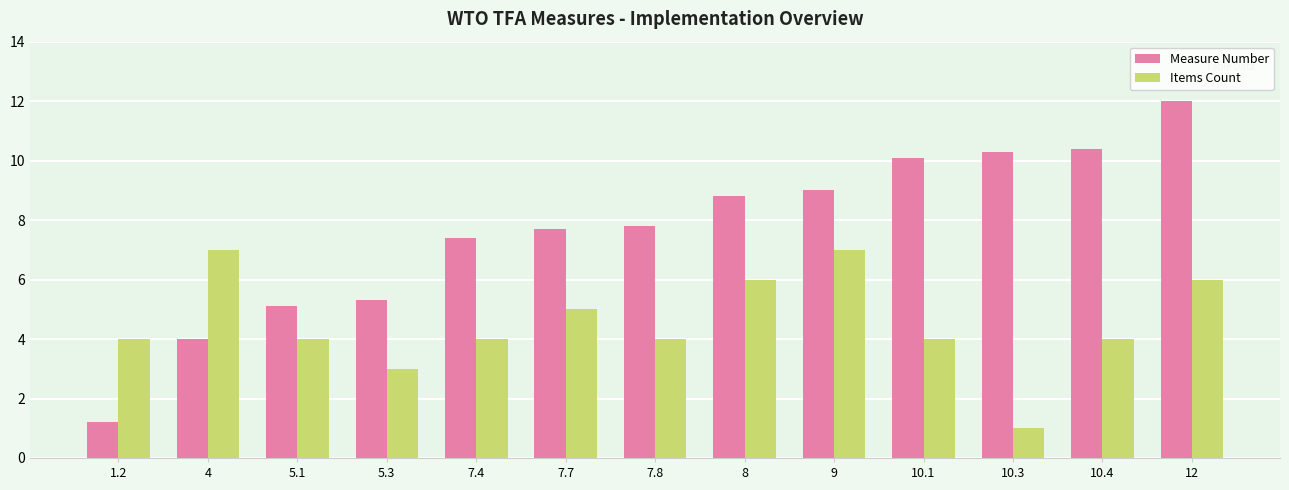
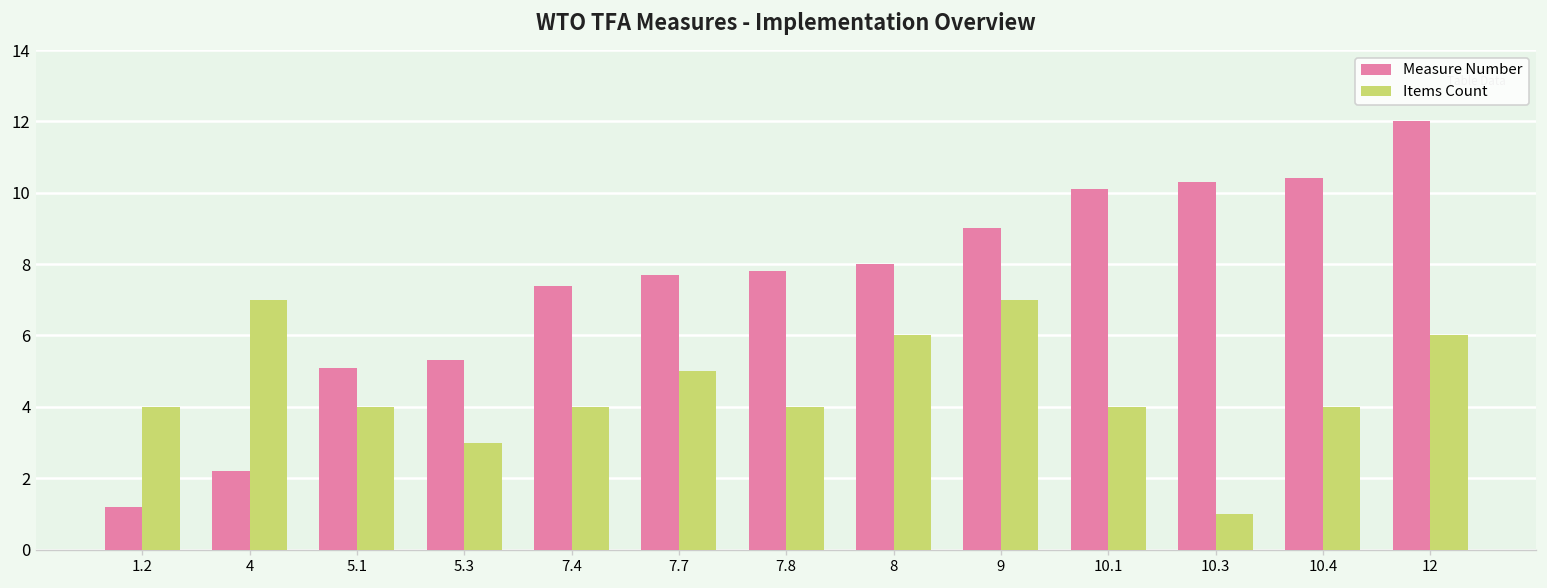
Measure Number, 4: 4.0 -> 2.2
Measure Number, 8: 8.8 -> 8.0
